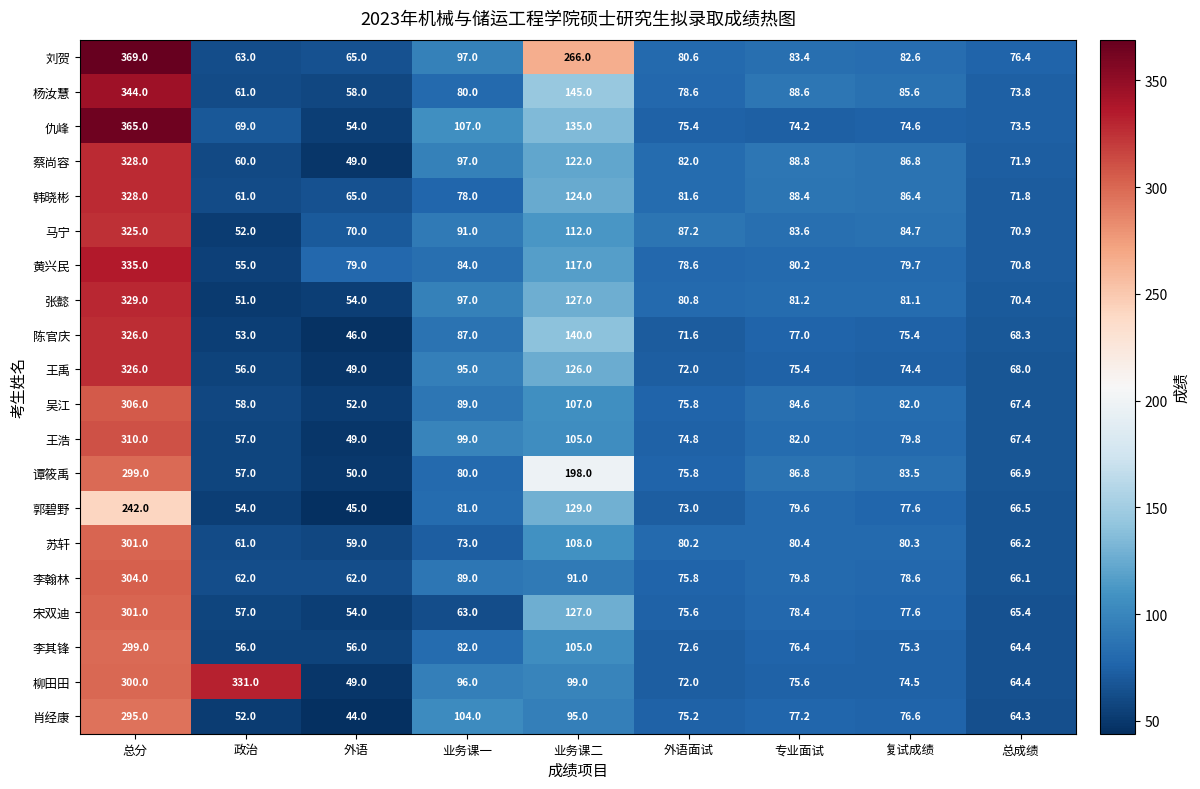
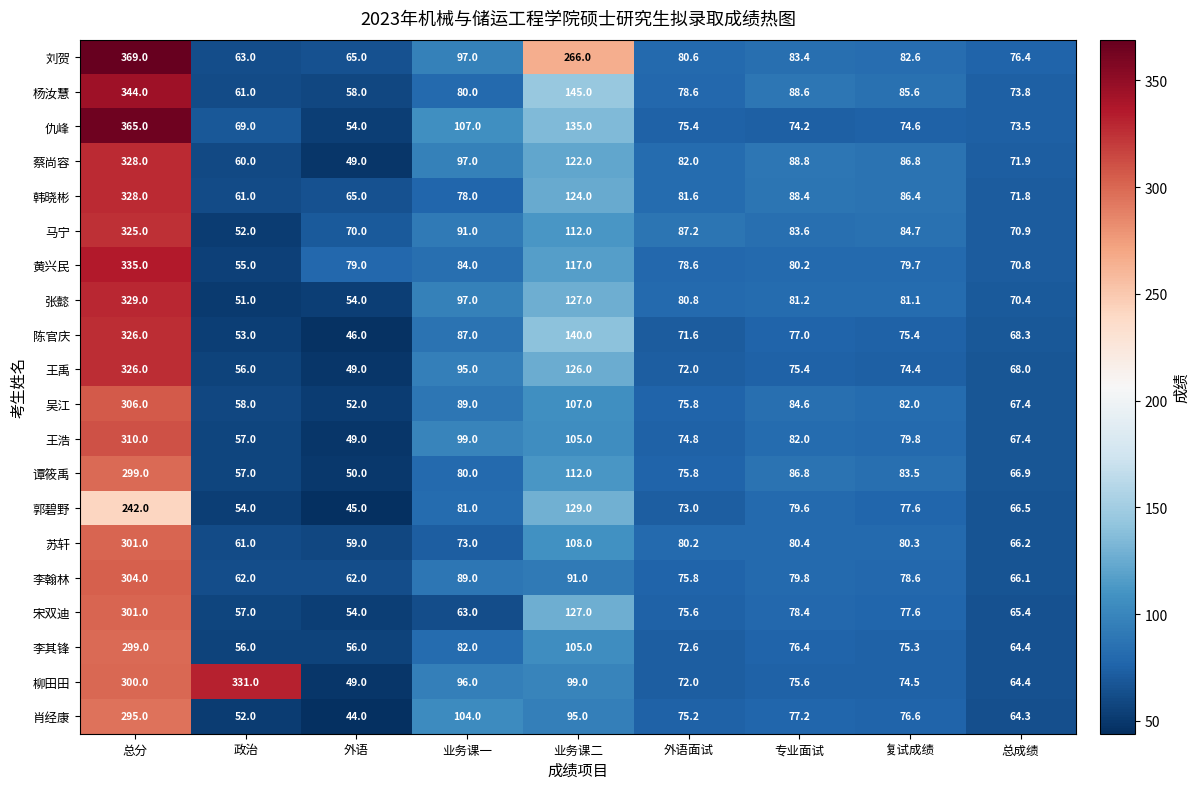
谭筱禹, 业务课二: 198.0 -> 112.0
